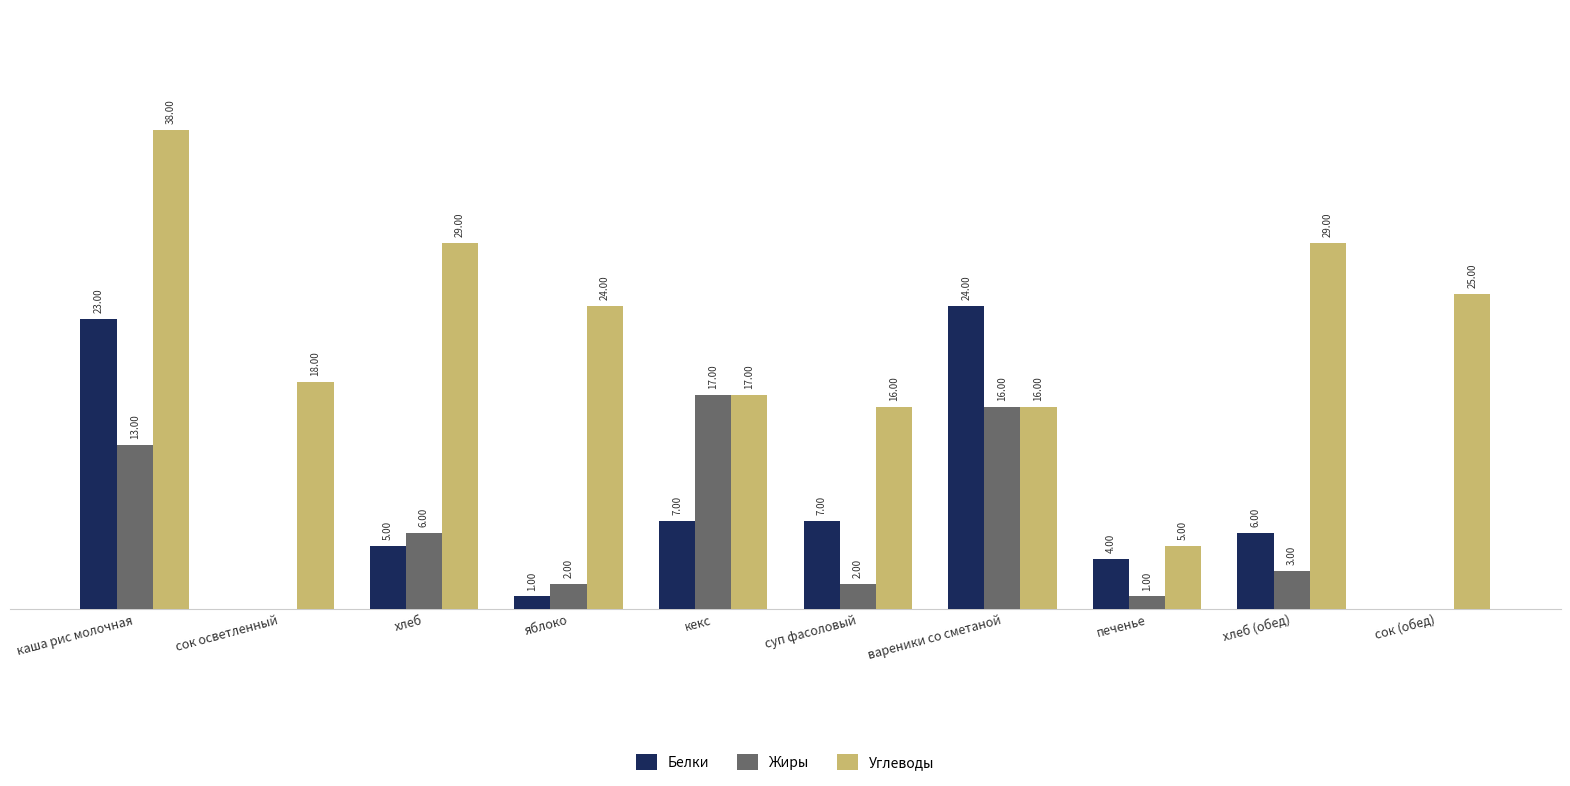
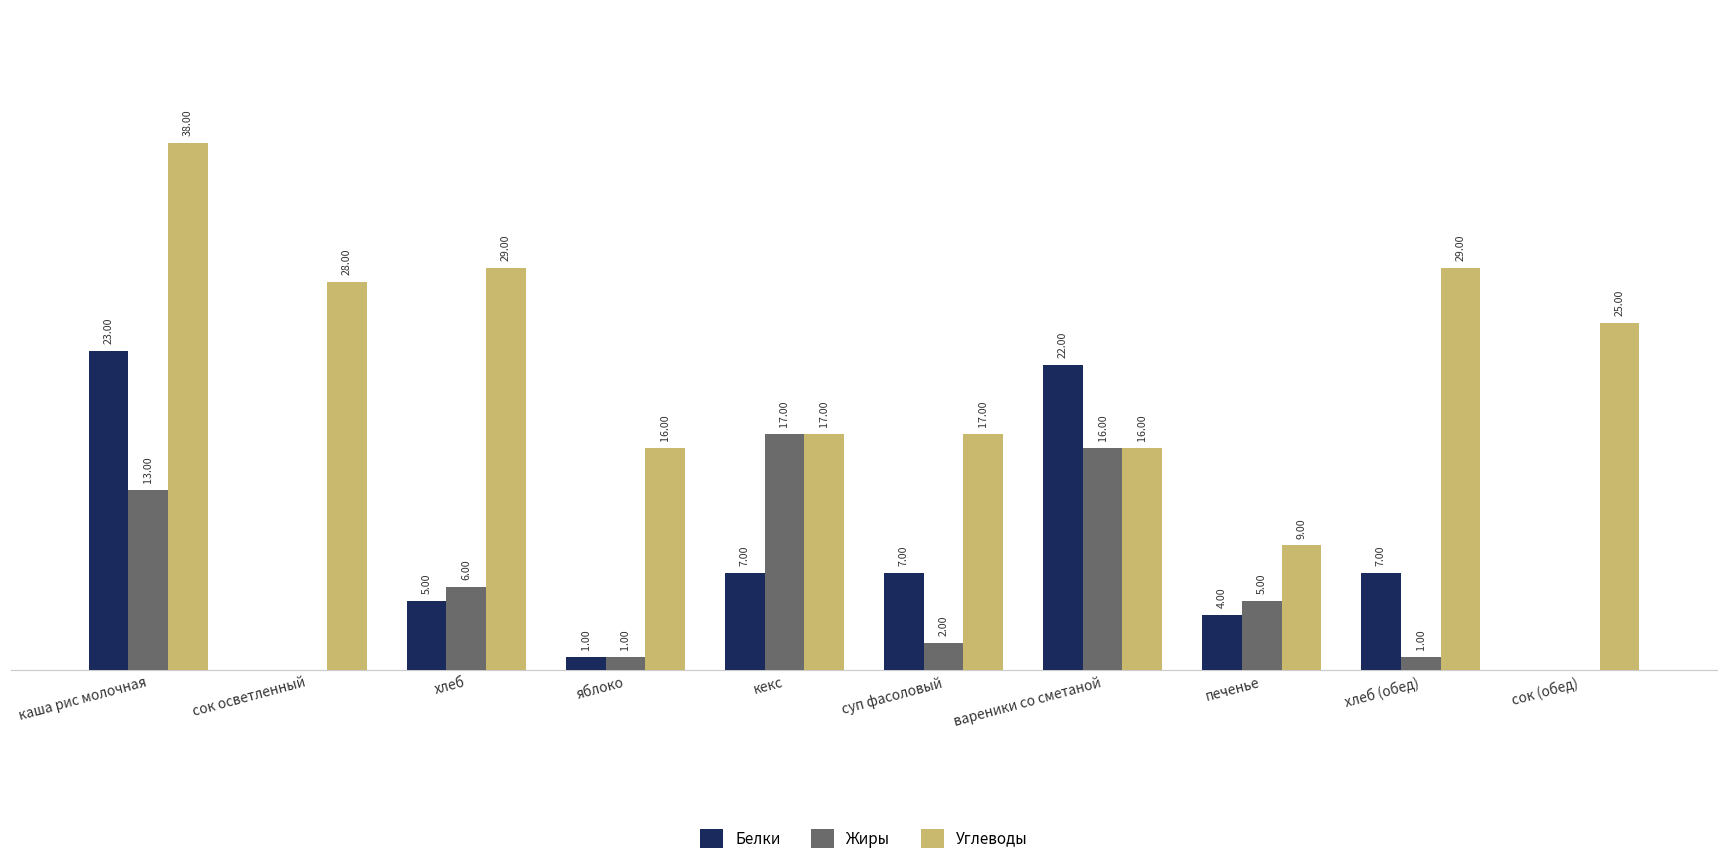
Углеводы, сок осветленный: 18.00 -> 28.00
Жиры, яблоко: 2.00 -> 1.00
Углеводы, яблоко: 24.00 -> 16.00
Углеводы, суп фасоловый: 16.00 -> 17.00
Белки, вареники со сметаной: 24.00 -> 22.00
Жиры, печенье: 1.00 -> 5.00
Углеводы, печенье: 5.00 -> 9.00
Белки, хлеб (обед): 6.00 -> 7.00
Жиры, хлеб (обед): 3.00 -> 1.00
